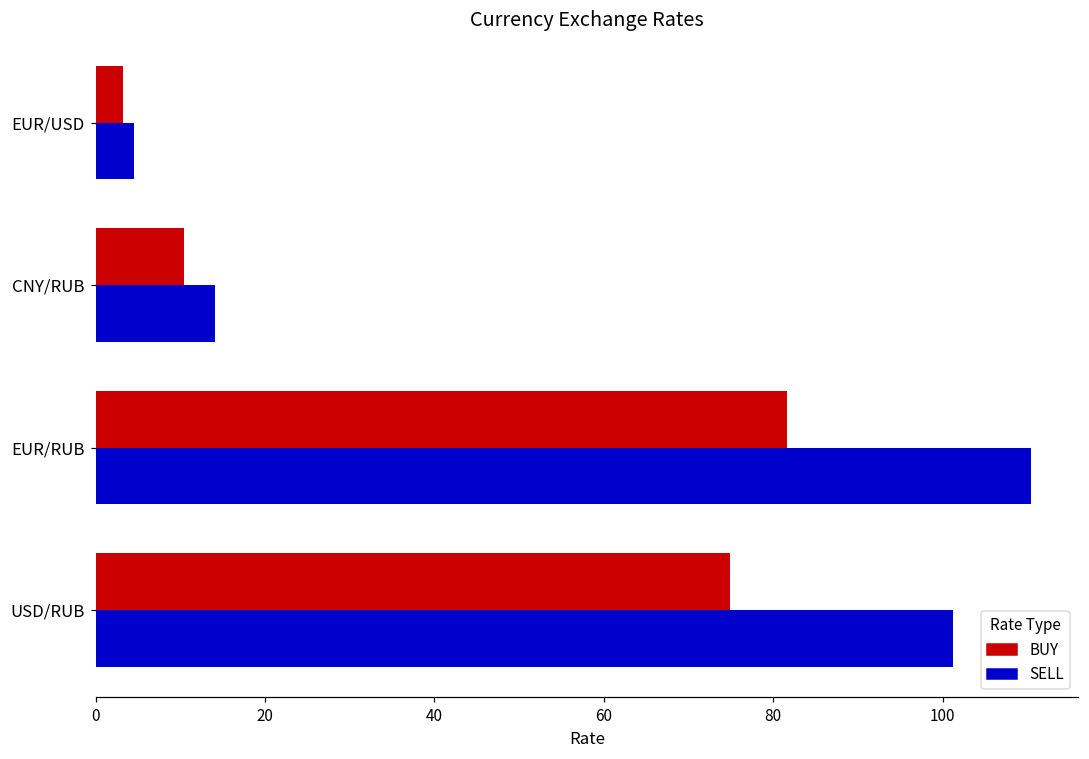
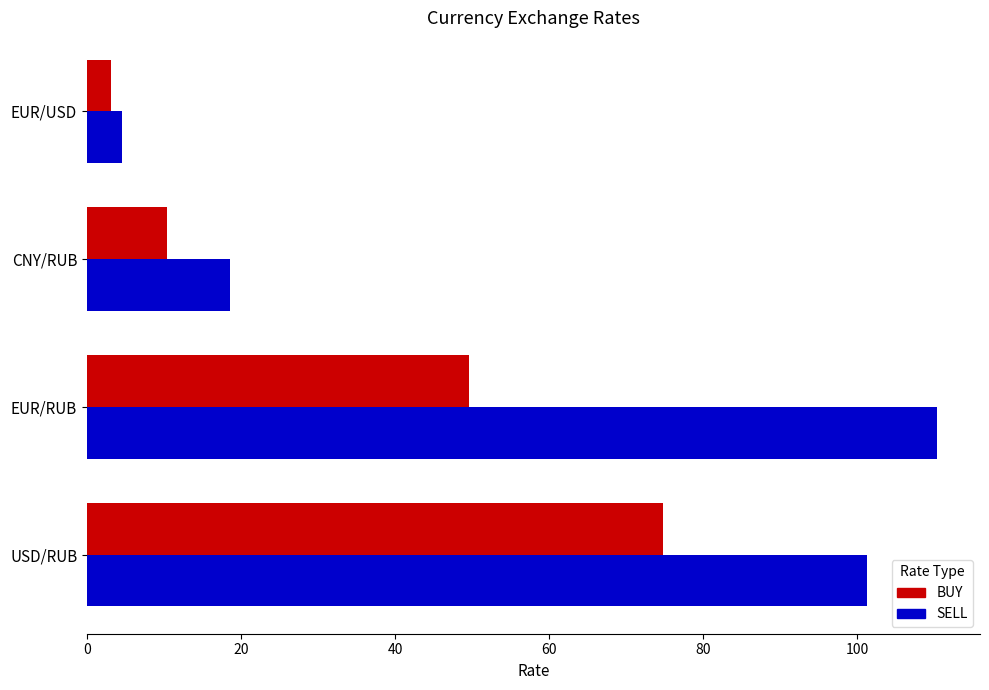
SELL, CNY/RUB: 14 -> 19
BUY, EUR/RUB: 82 -> 50
